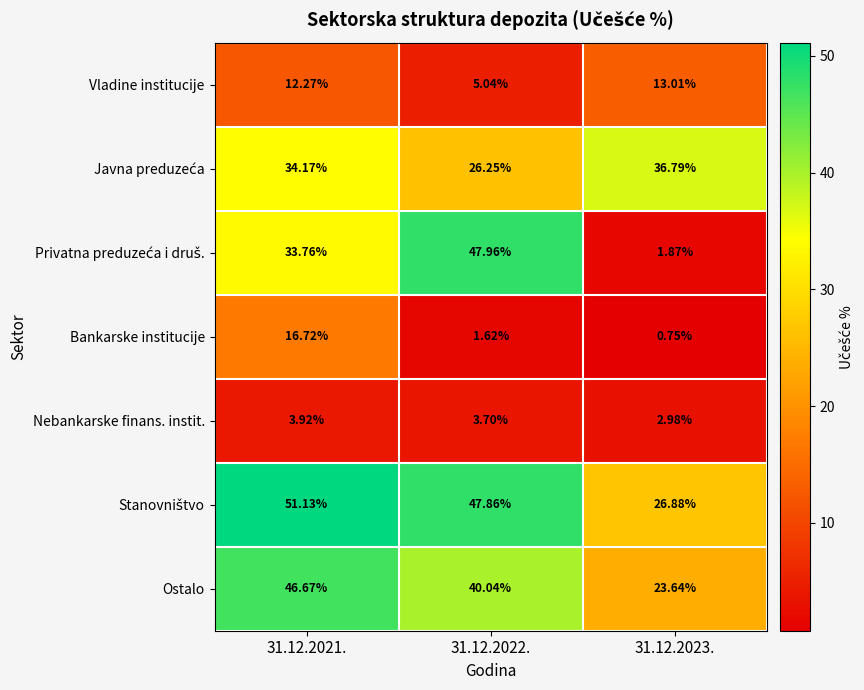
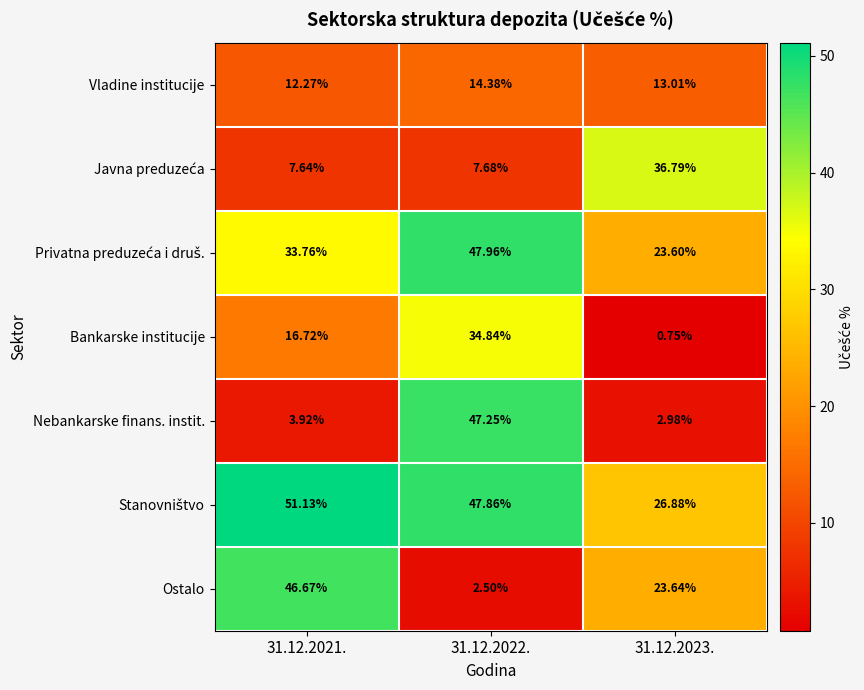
Vladine institucije, 31.12.2022.: 5.04% -> 14.38%
Javna preduzeća, 31.12.2021.: 34.17% -> 7.64%
Javna preduzeća, 31.12.2022.: 26.25% -> 7.68%
Privatna preduzeća i druš., 31.12.2023.: 1.87% -> 23.60%
Bankarske institucije, 31.12.2022.: 1.62% -> 34.84%
Nebankarske finans. instit., 31.12.2022.: 3.70% -> 47.25%
Ostalo, 31.12.2022.: 40.04% -> 2.50%
